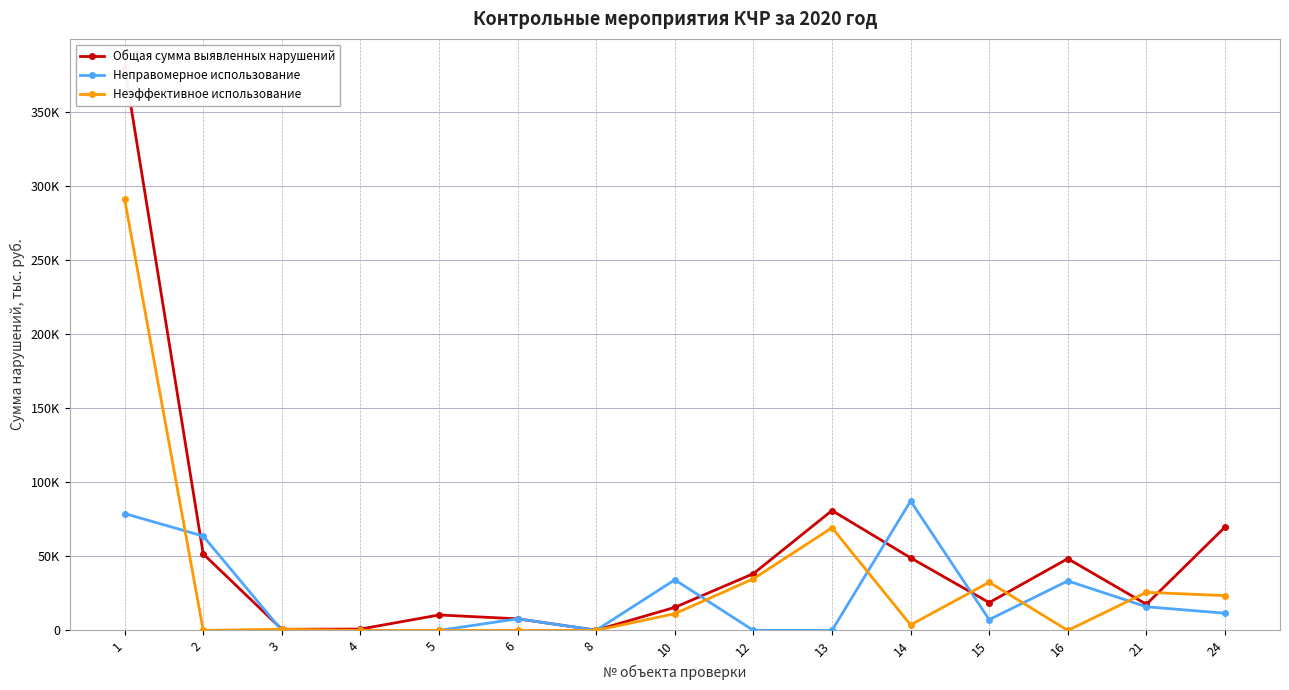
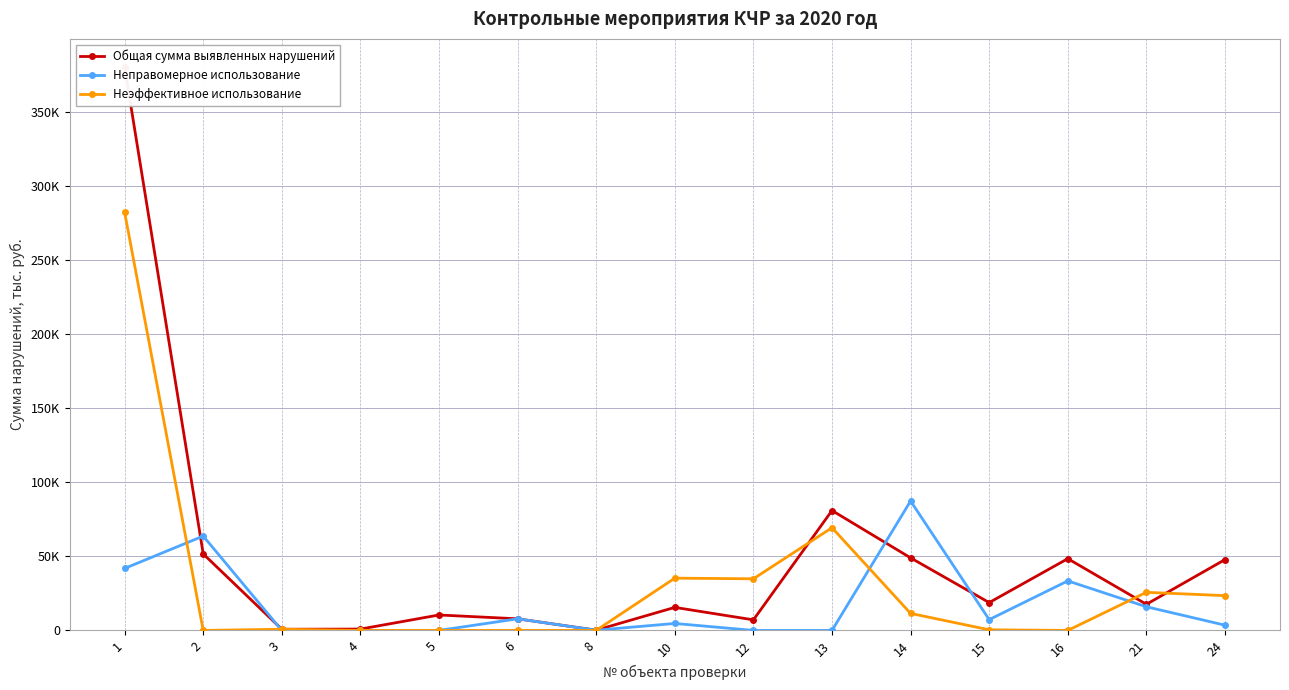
Неправомерное использование, 1: 79000 -> 42000
Неэффективное использование, 1: 291000 -> 283000
Неправомерное использование, 10: 34000 -> 5000
Неэффективное использование, 10: 11000 -> 35000
Общая сумма выявленных нарушений, 12: 38000 -> 7000
Неэффективное использование, 14: 4000 -> 12000
Неэффективное использование, 15: 33000 -> 0
Общая сумма выявленных нарушений, 24: 70000 -> 48000
Неправомерное использование, 24: 12000 -> 4000
